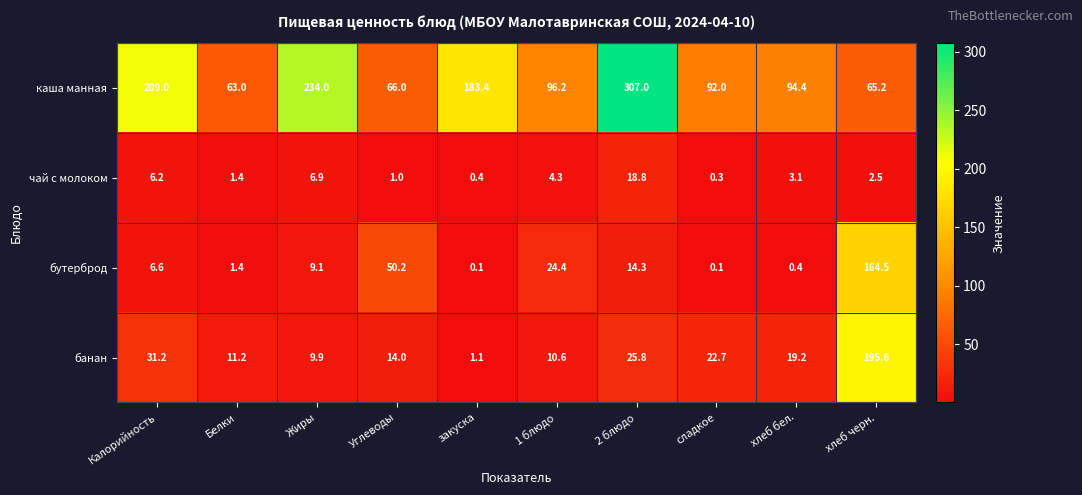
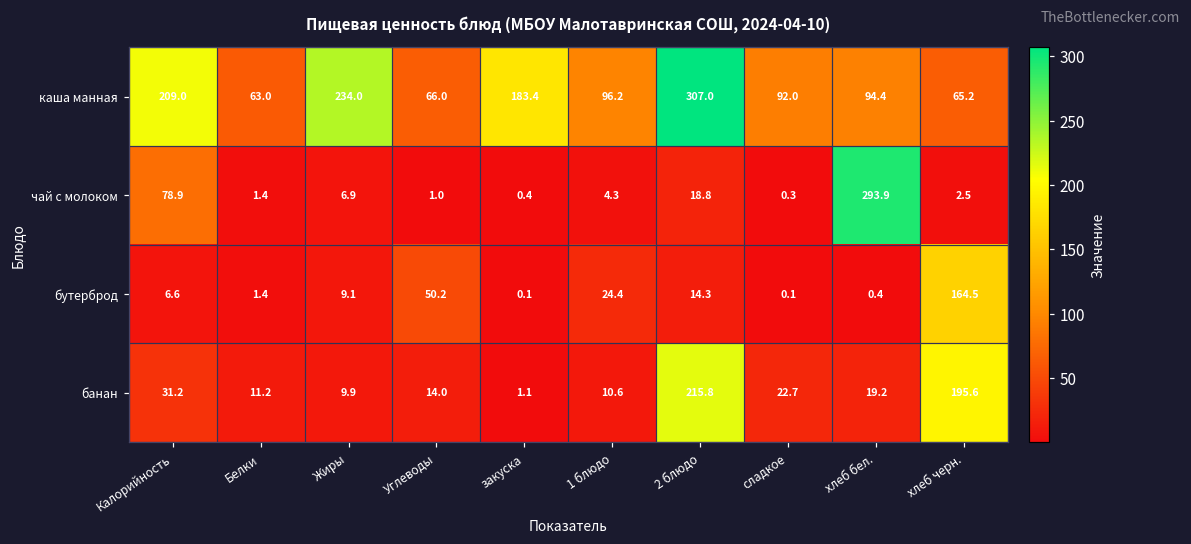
чай с молоком, Калорийность: 6.2 -> 78.9
чай с молоком, хлеб бел.: 3.1 -> 293.9
банан, 2 блюдо: 25.8 -> 215.8
